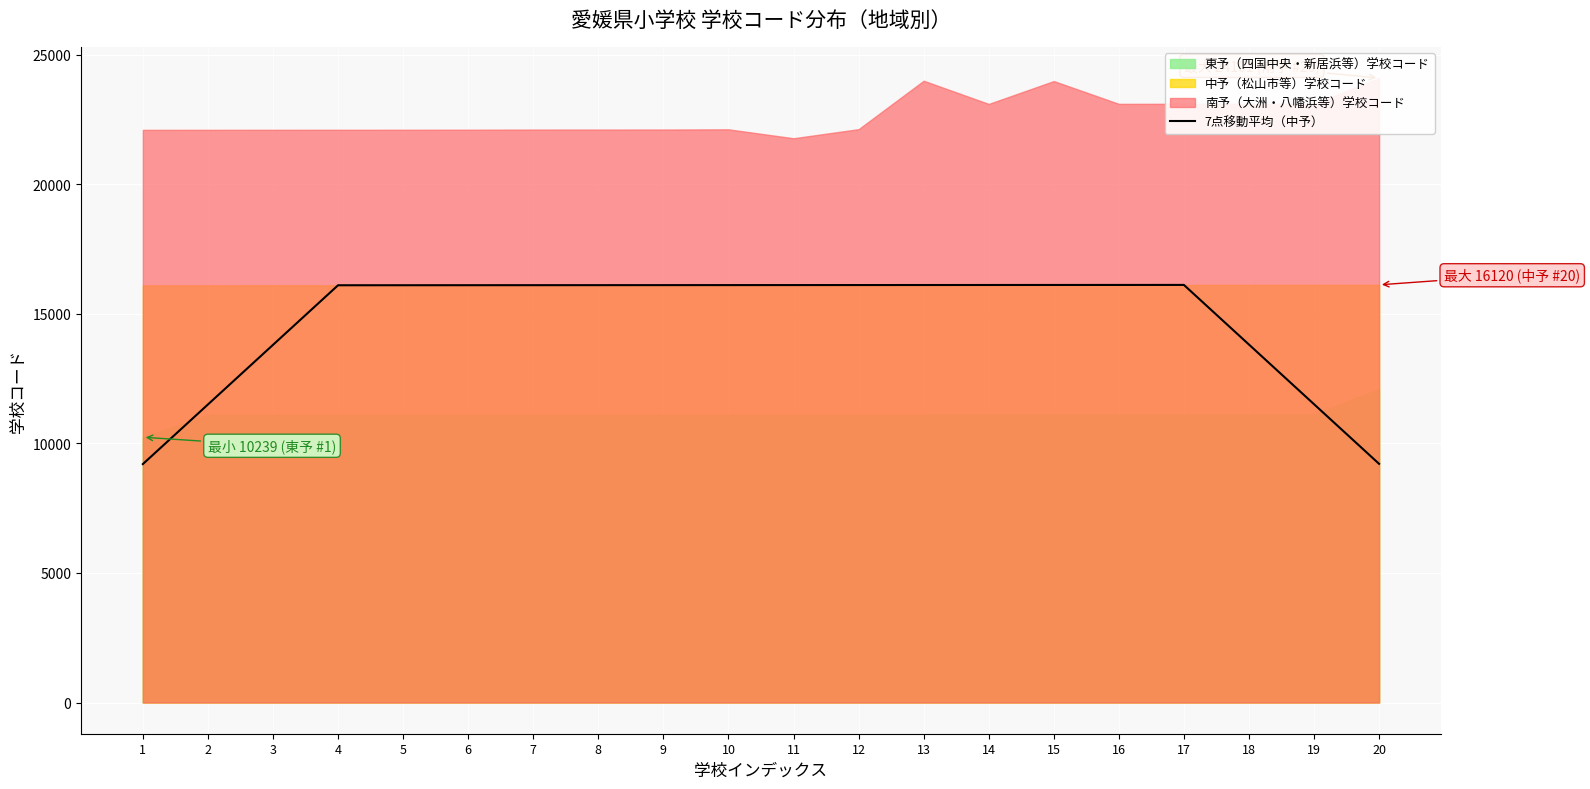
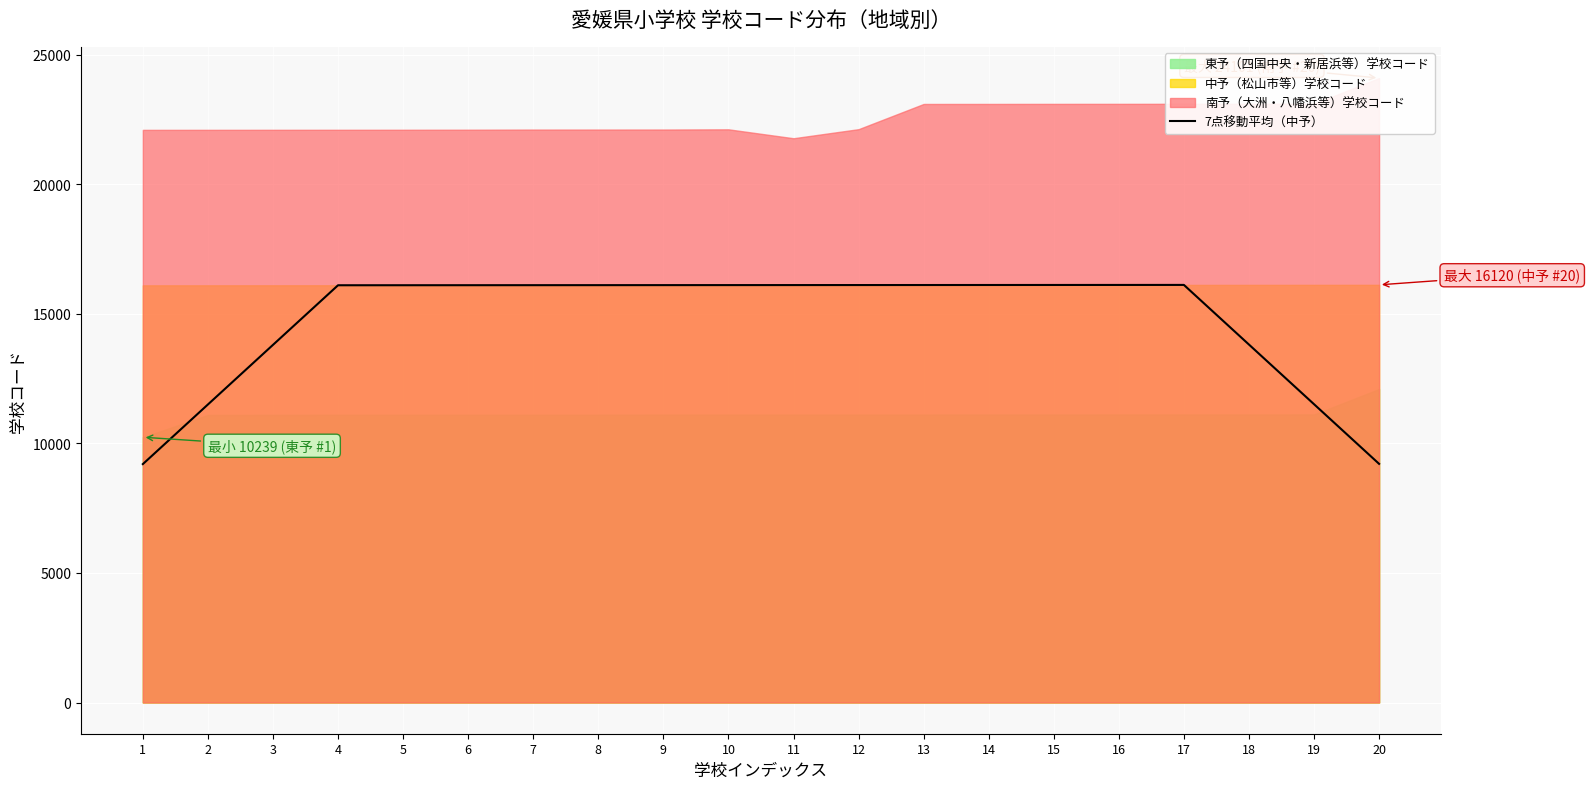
南予（大洲・八幡浜等）学校コード, 13: 24000 -> 23100
南予（大洲・八幡浜等）学校コード, 15: 24000 -> 23100
